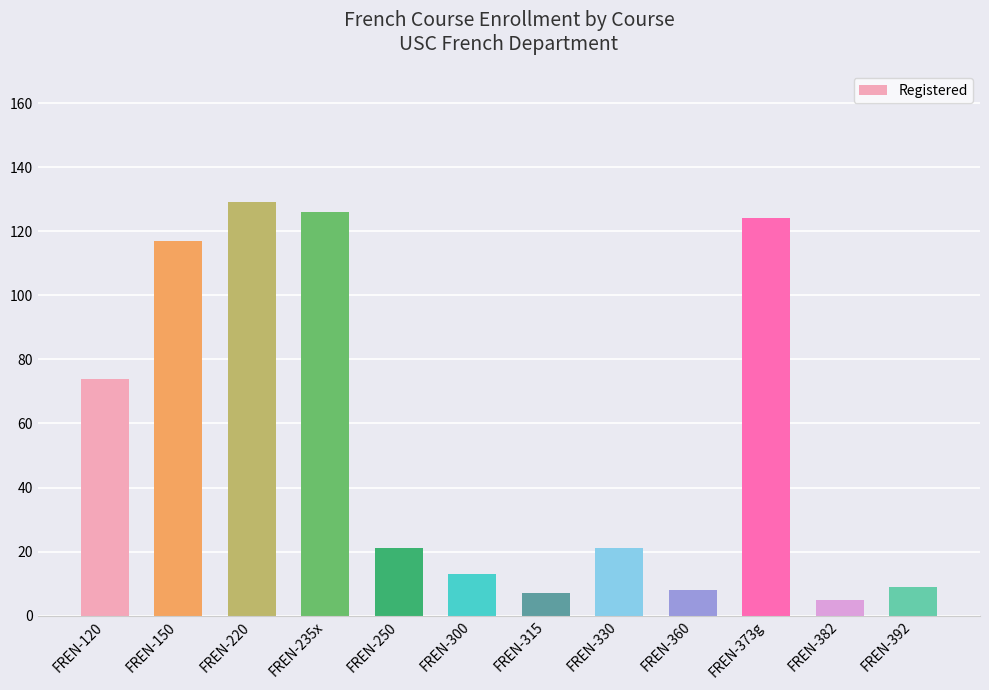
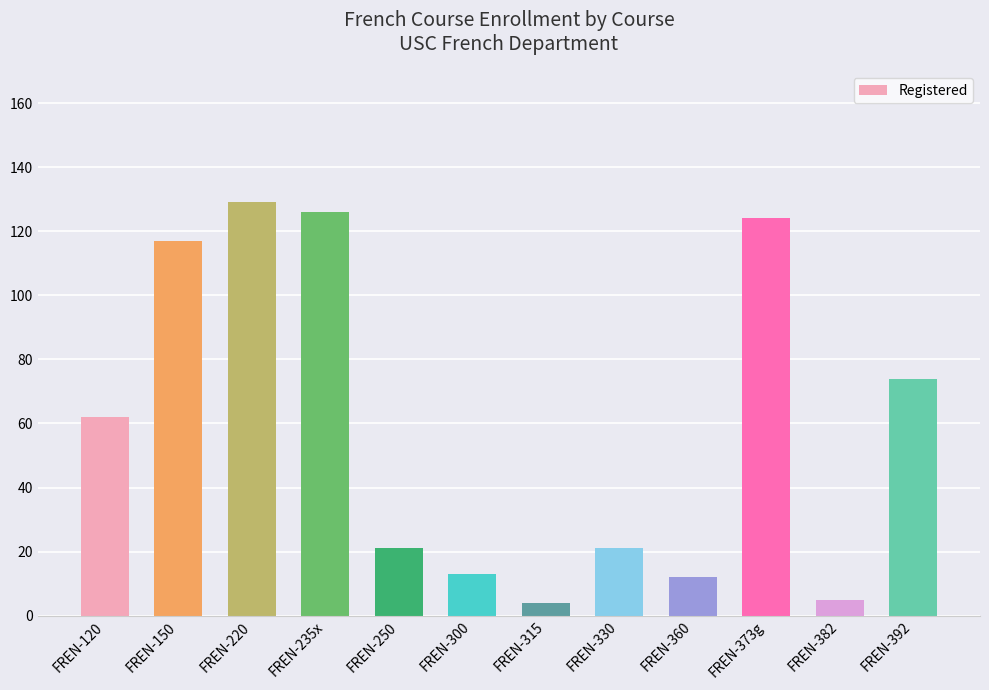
FREN-120: 74 -> 62
FREN-315: 7 -> 4
FREN-360: 8 -> 12
FREN-392: 9 -> 74
